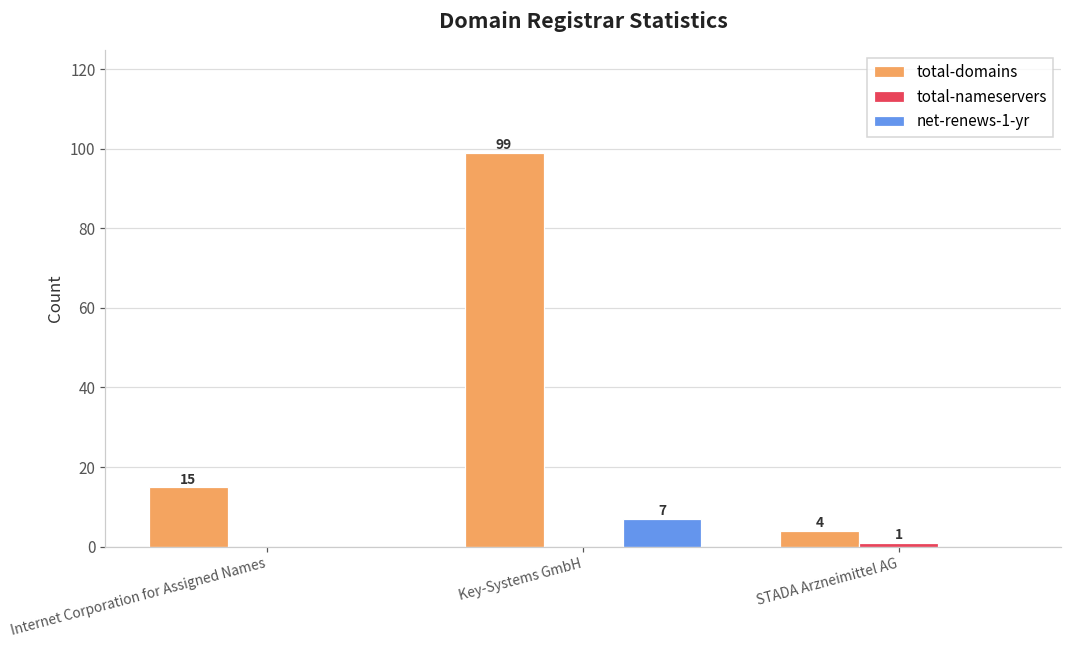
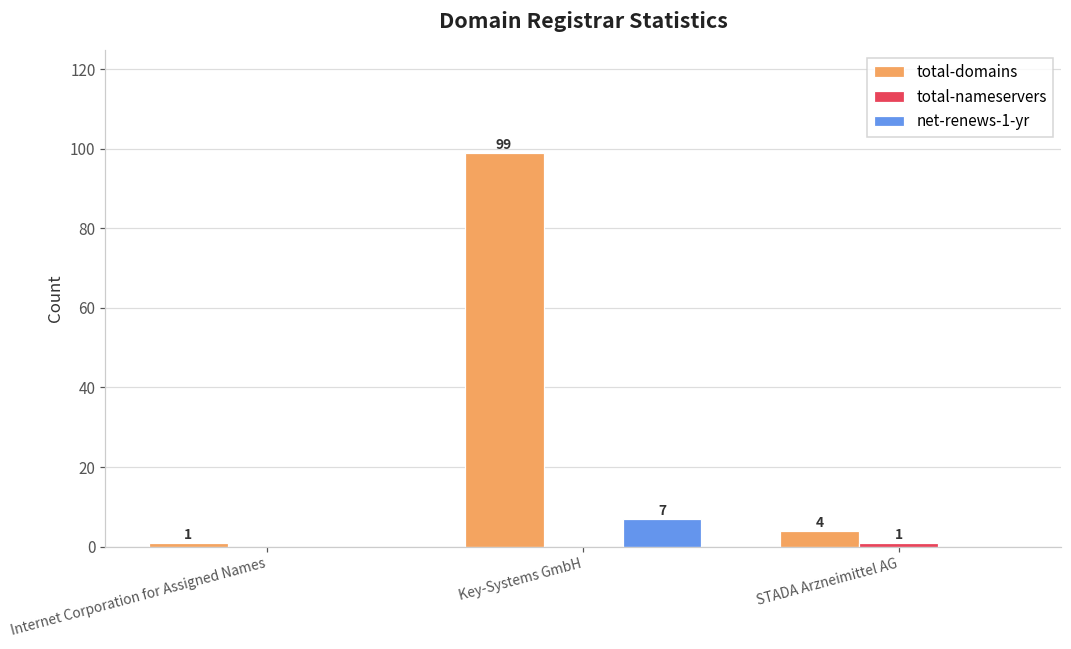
total-domains, Internet Corporation for Assigned Names: 15 -> 1
